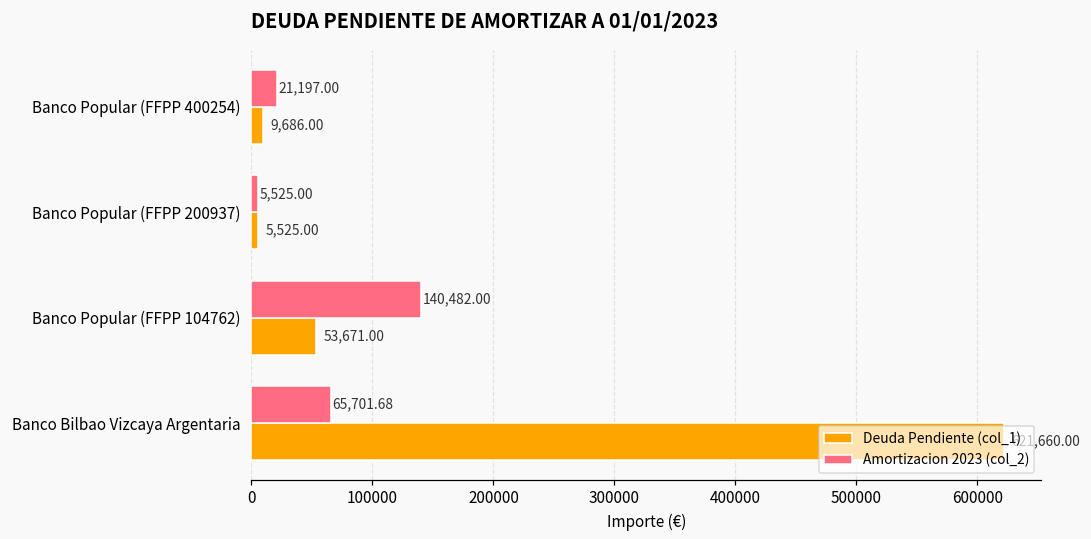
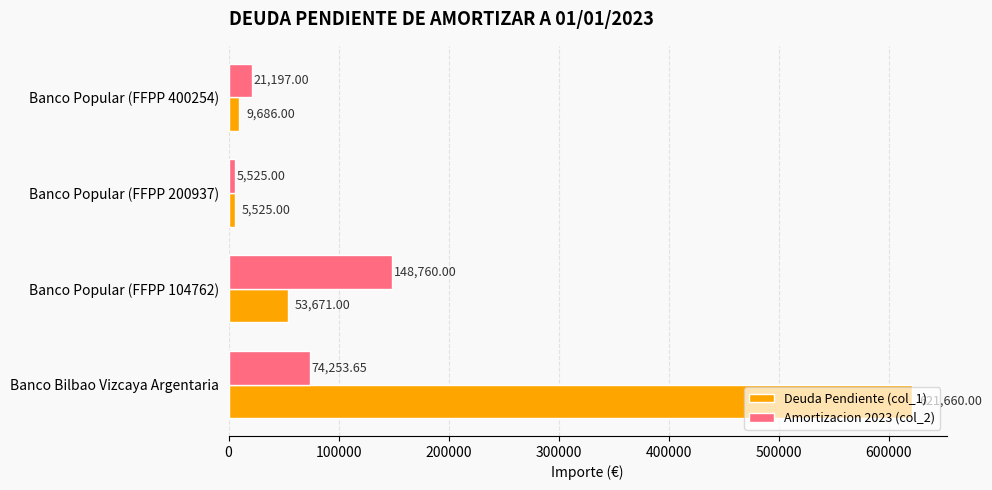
Amortizacion 2023 (col_2), Banco Popular (FFPP 104762): 140,482.00 -> 148,760.00
Amortizacion 2023 (col_2), Banco Bilbao Vizcaya Argentaria: 65,701.68 -> 74,253.65
